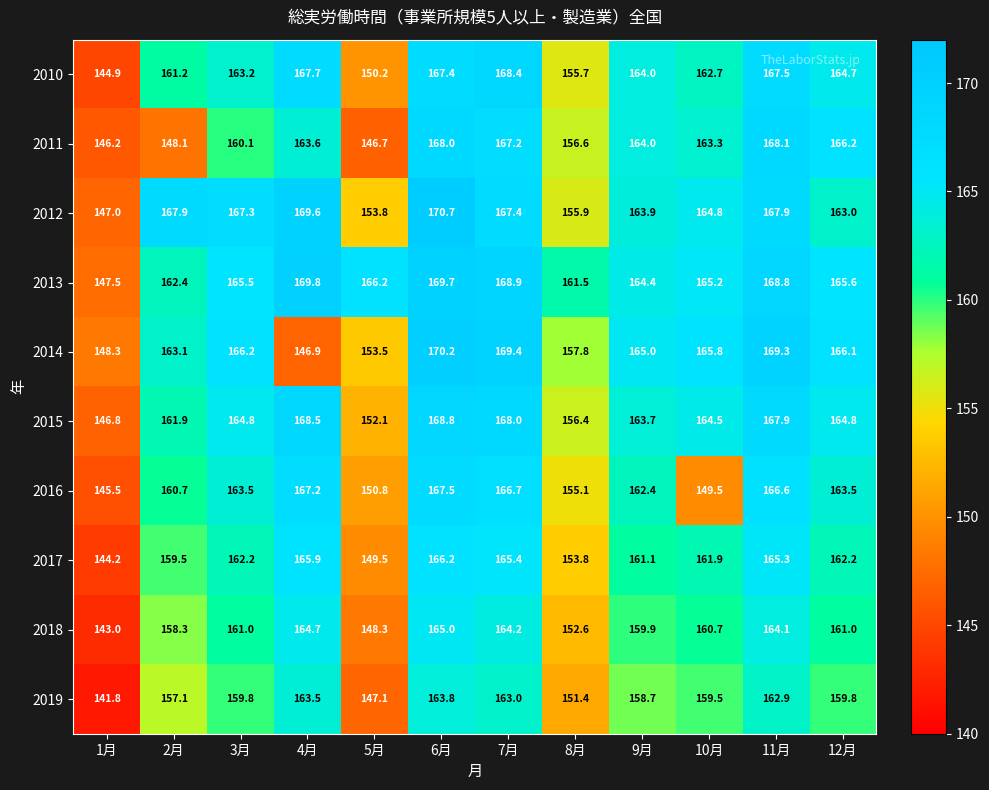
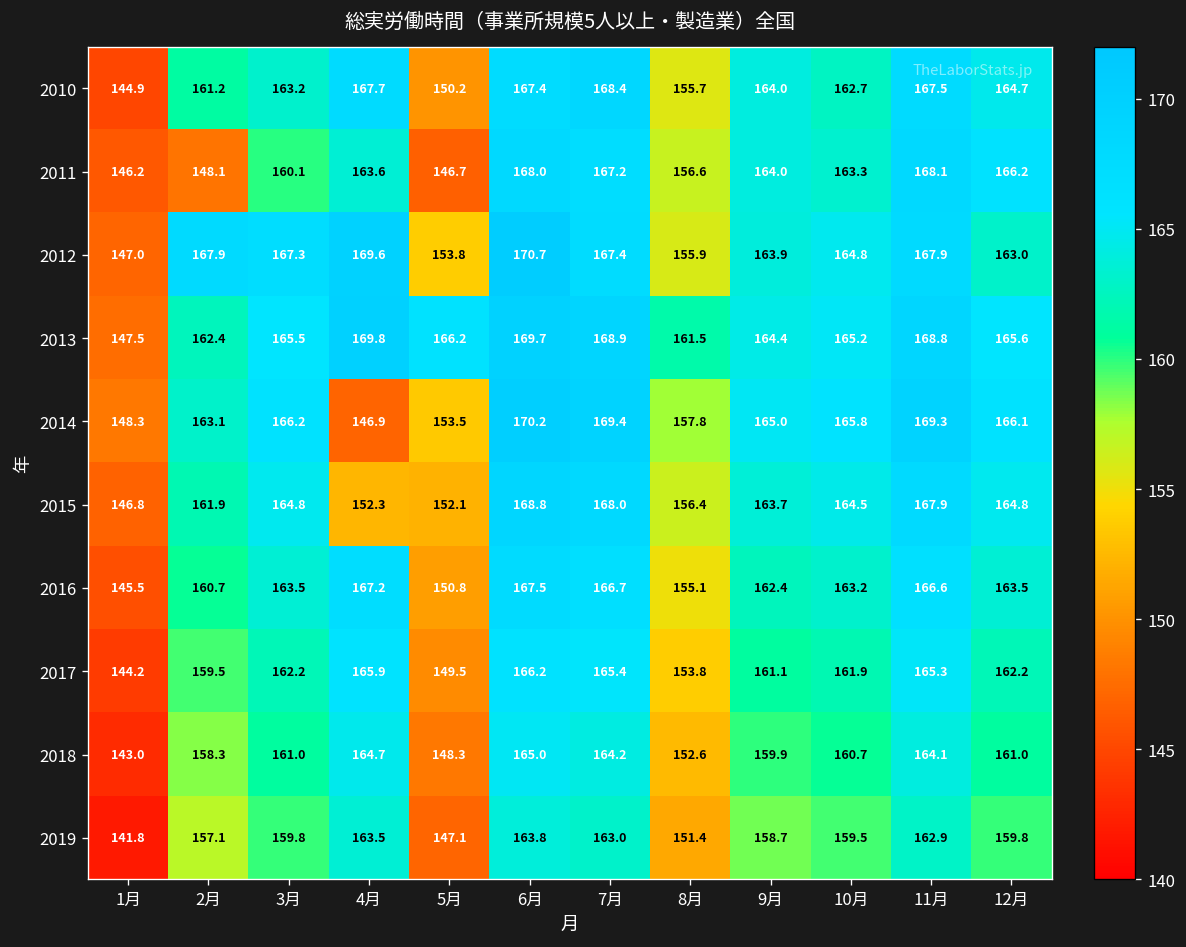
2015, 4月: 168.5 -> 152.3
2016, 10月: 149.5 -> 163.2
